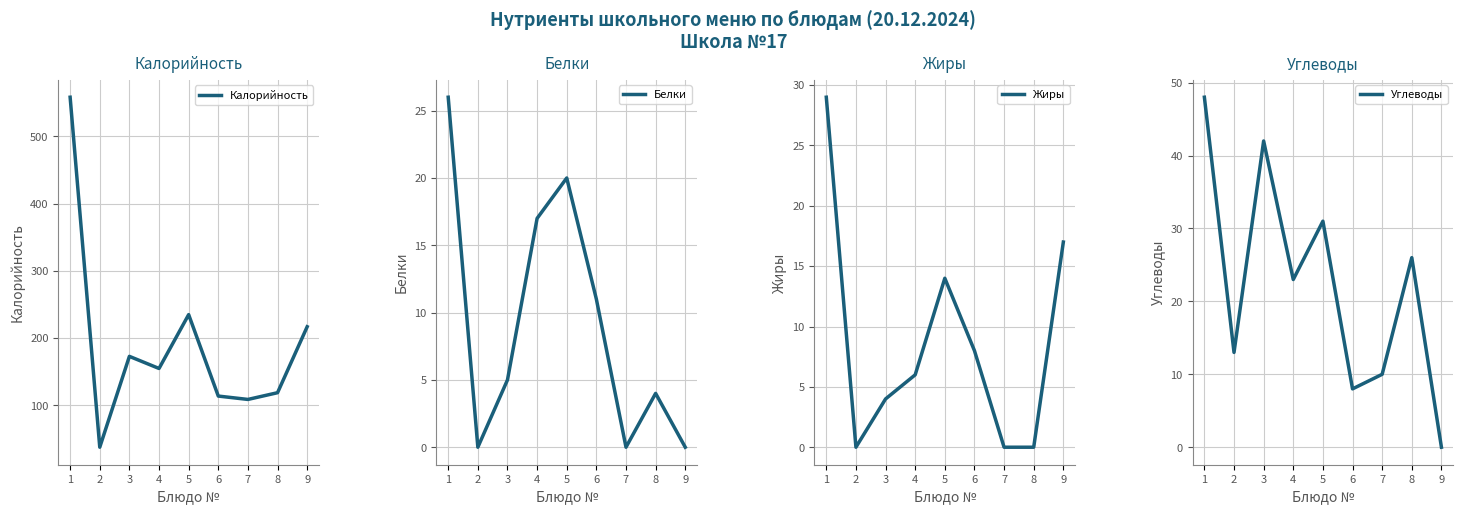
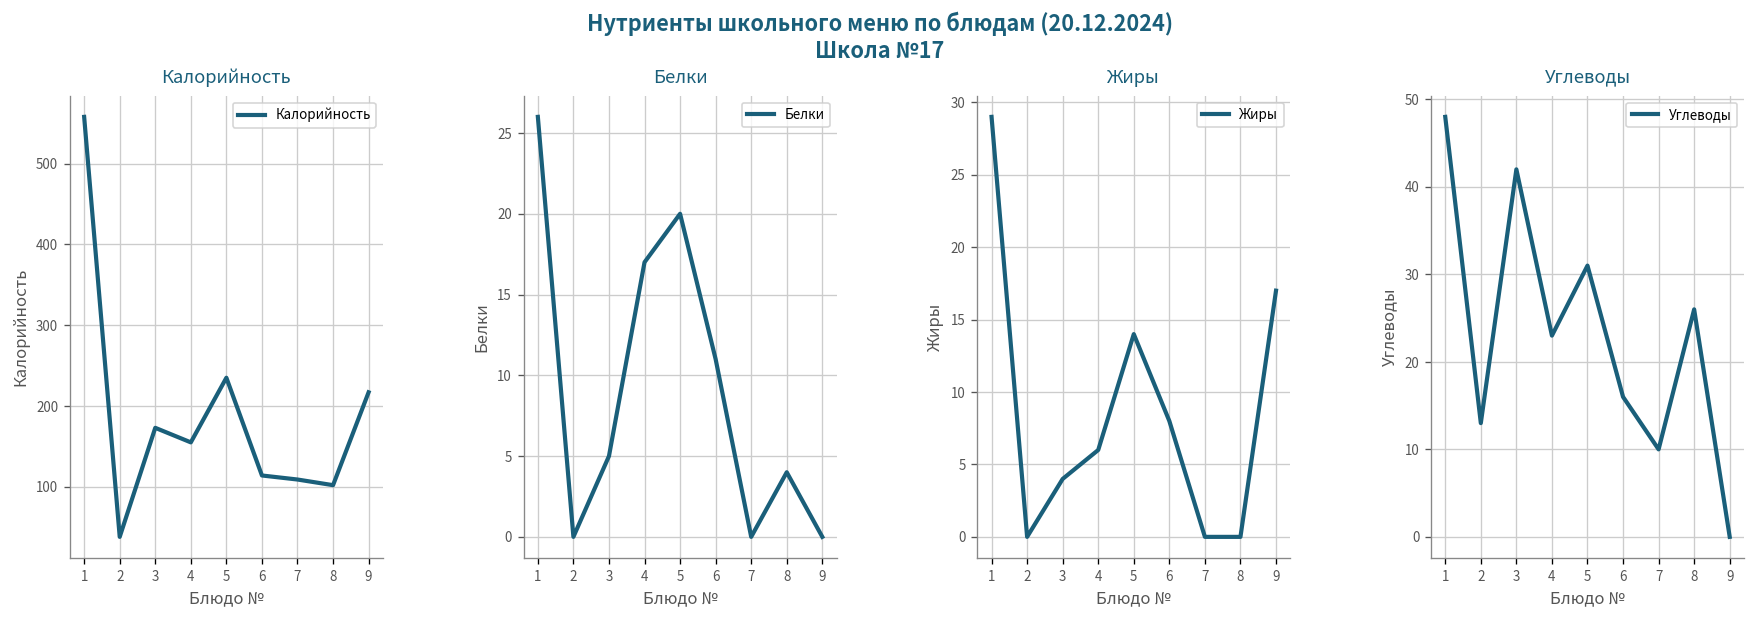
Калорийность, 8: 120 -> 100
Углеводы, 6: 8 -> 16
